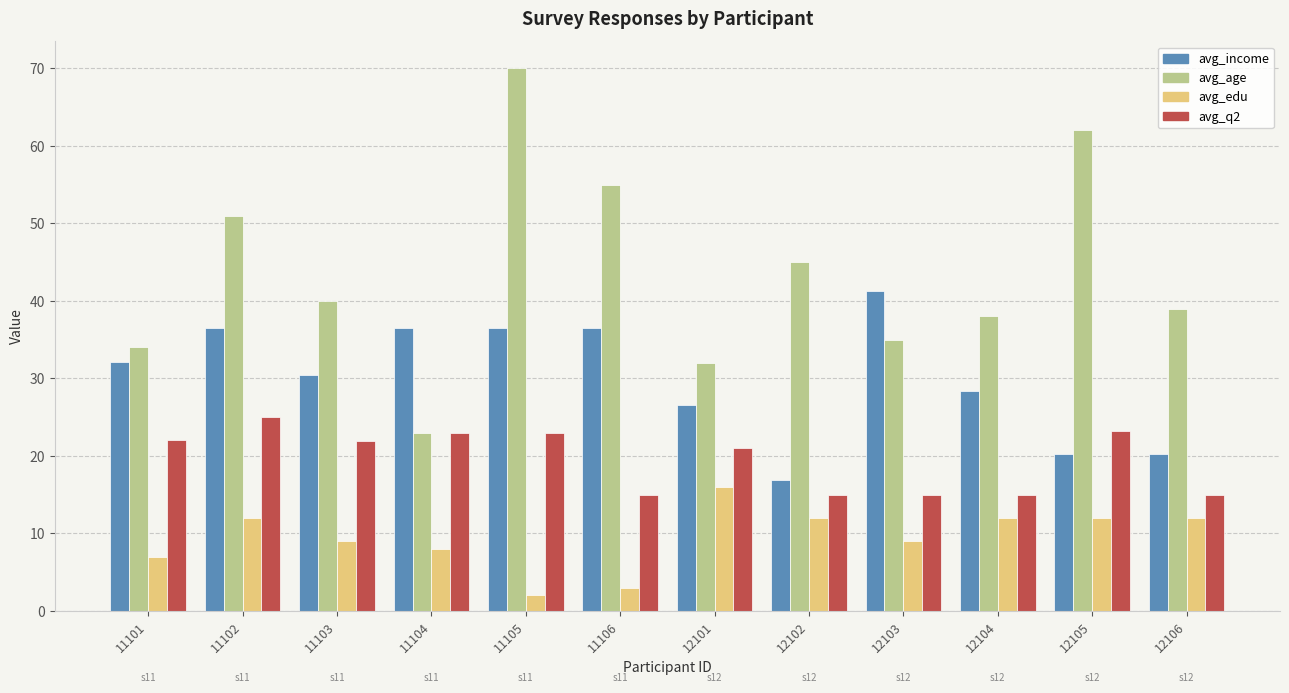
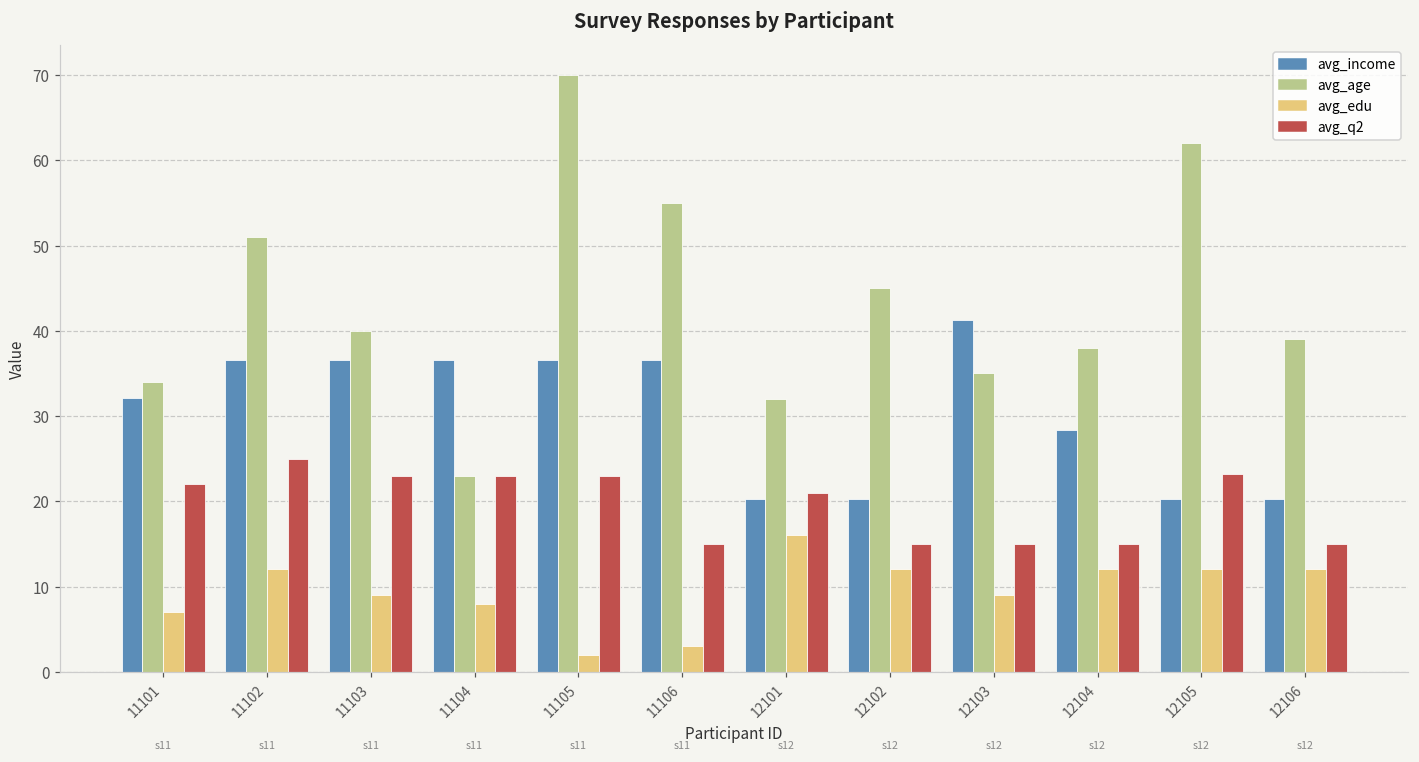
avg_income, 11103: 30 -> 37
avg_q2, 11103: 22 -> 23
avg_income, 12101: 27 -> 20
avg_income, 12102: 17 -> 20
